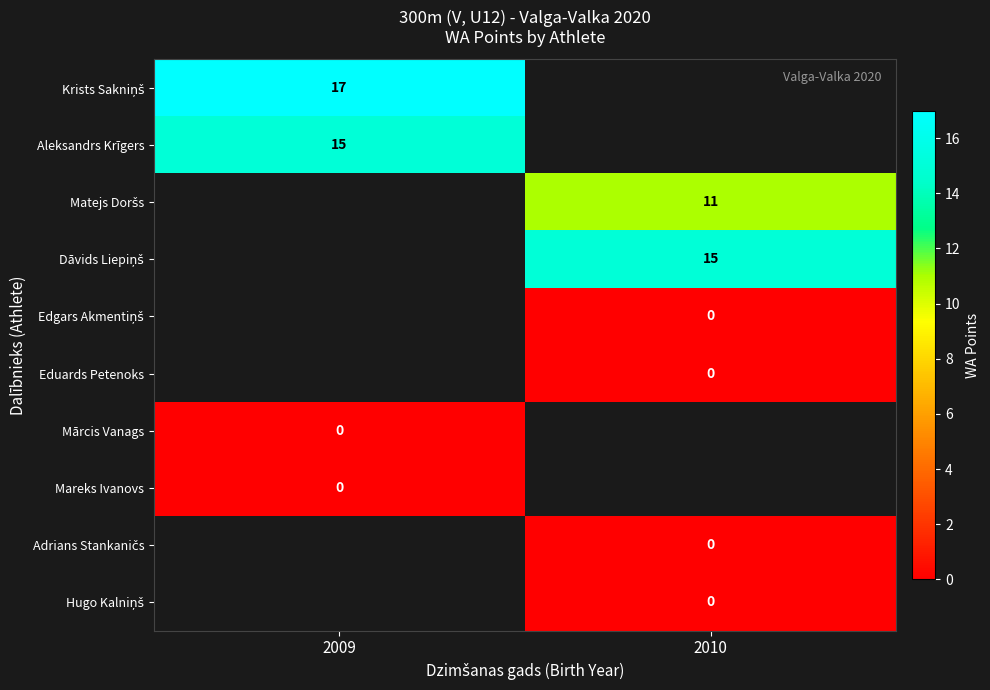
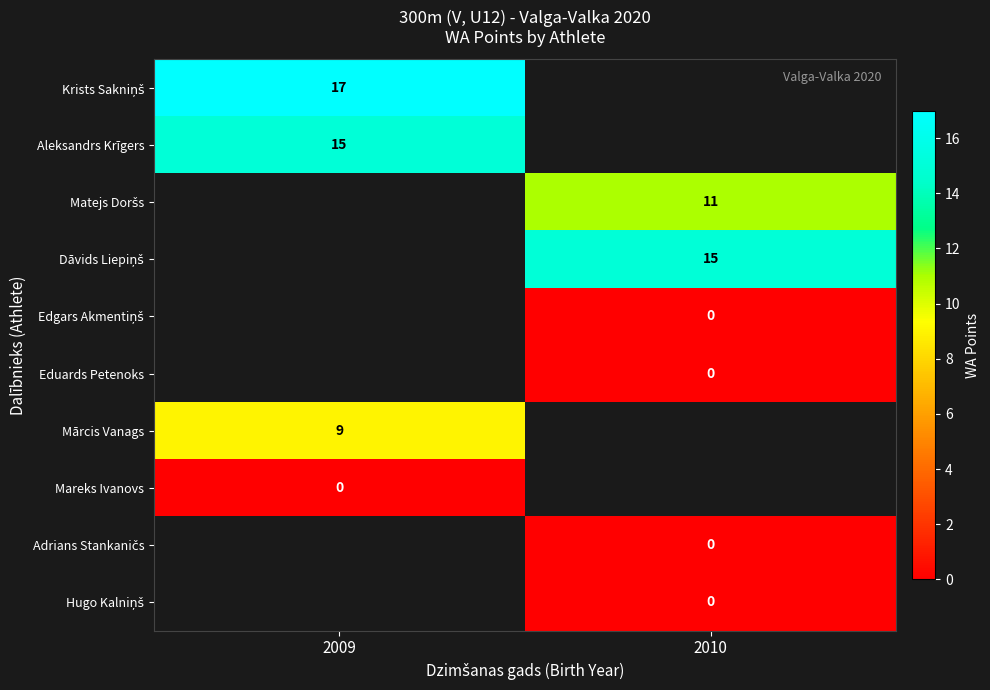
Mārcis Vanags, 2009: 0 -> 9
